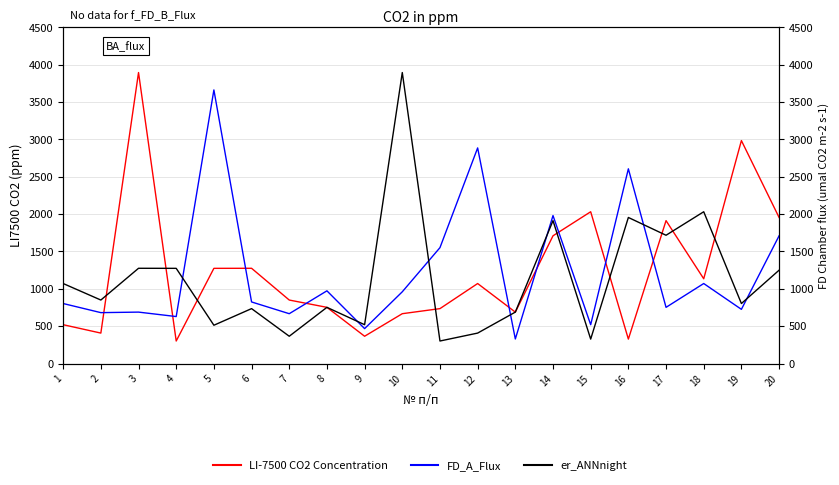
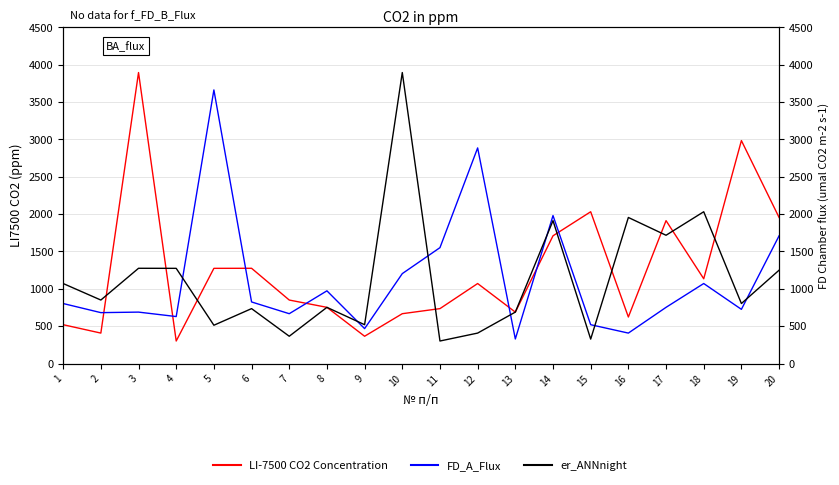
FD_A_Flux, 10: 1000 -> 1200
LI-7500 CO2 Concentration, 16: 300 -> 600
FD_A_Flux, 16: 2600 -> 400
